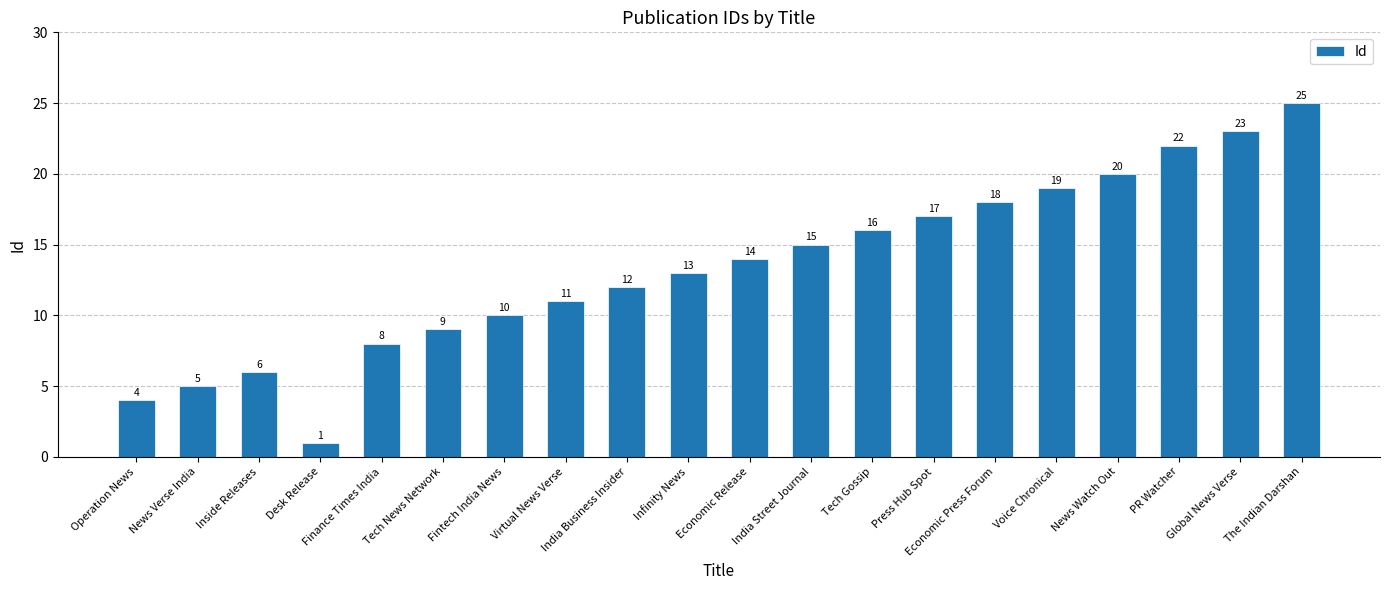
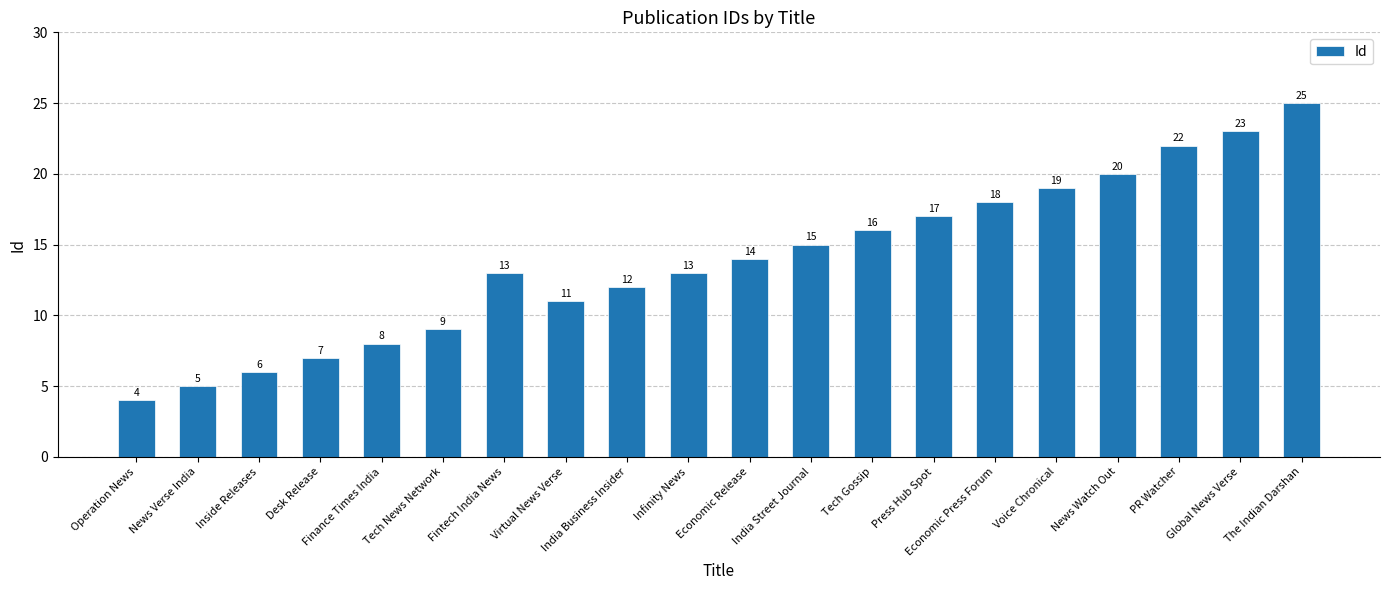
Desk Release: 1 -> 7
Fintech India News: 10 -> 13
